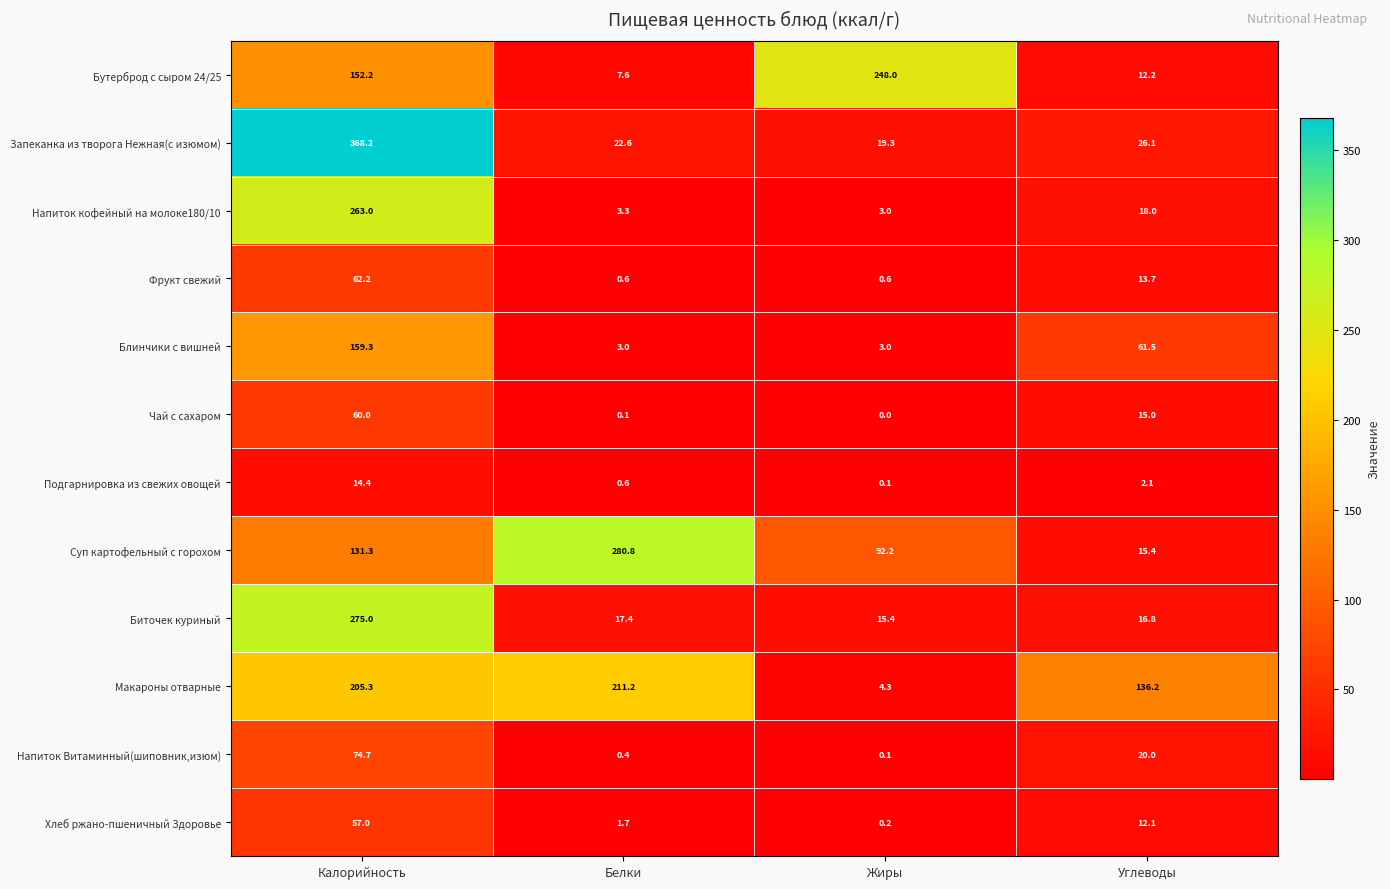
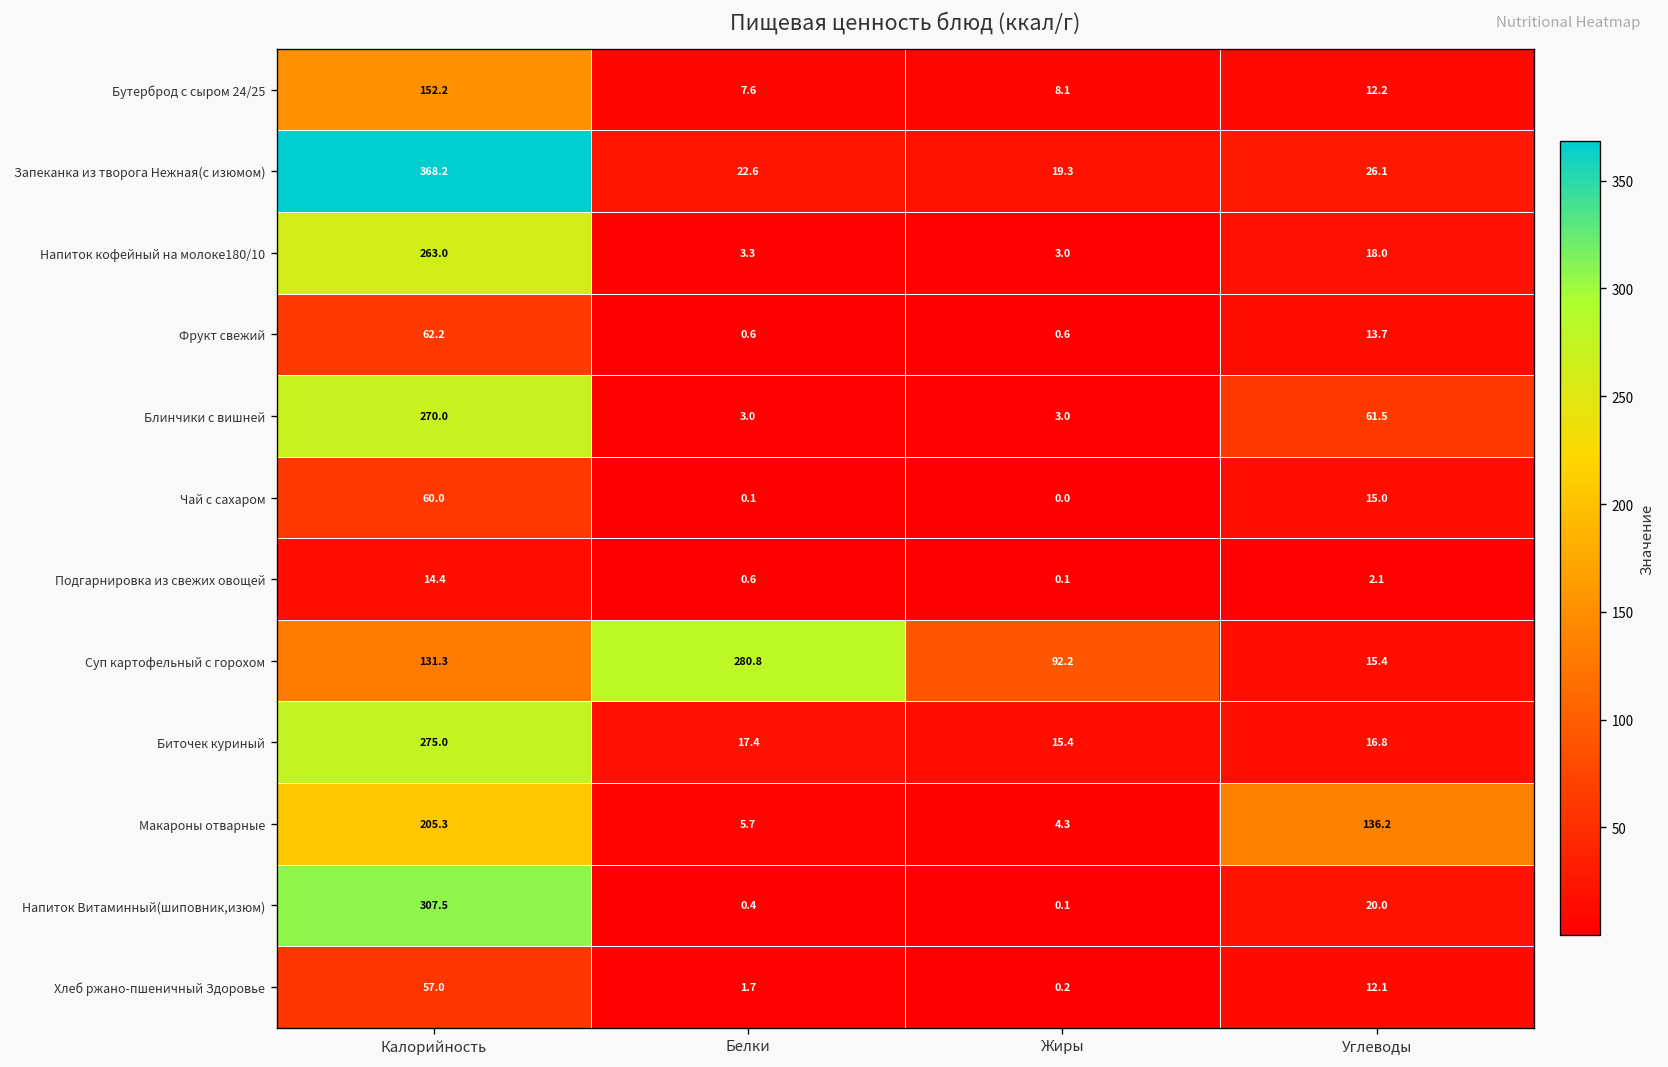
Бутерброд с сыром 24/25, Жиры: 248.0 -> 8.1
Блинчики с вишней, Калорийность: 159.3 -> 270.0
Макароны отварные, Белки: 211.2 -> 5.7
Напиток Витаминный(шиповник,изюм), Калорийность: 74.7 -> 307.5
